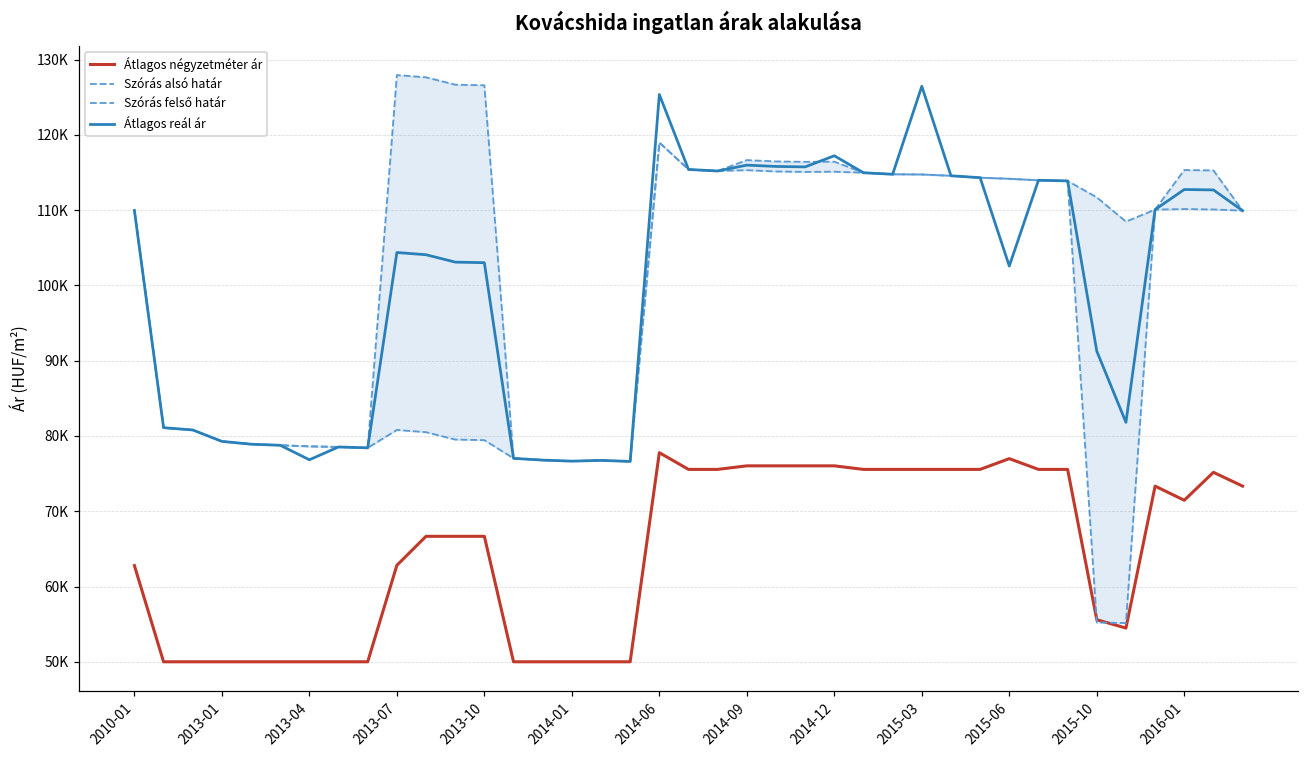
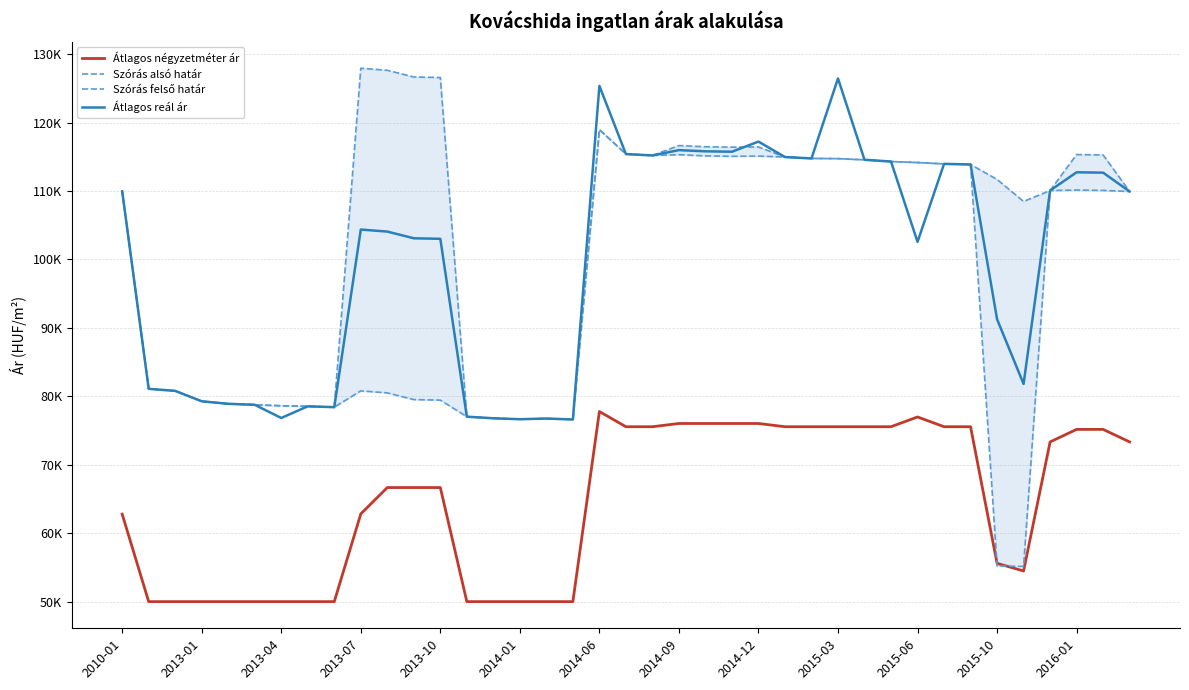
Átlagos négyzetméter ár, 2016-01: 71000 -> 75000
